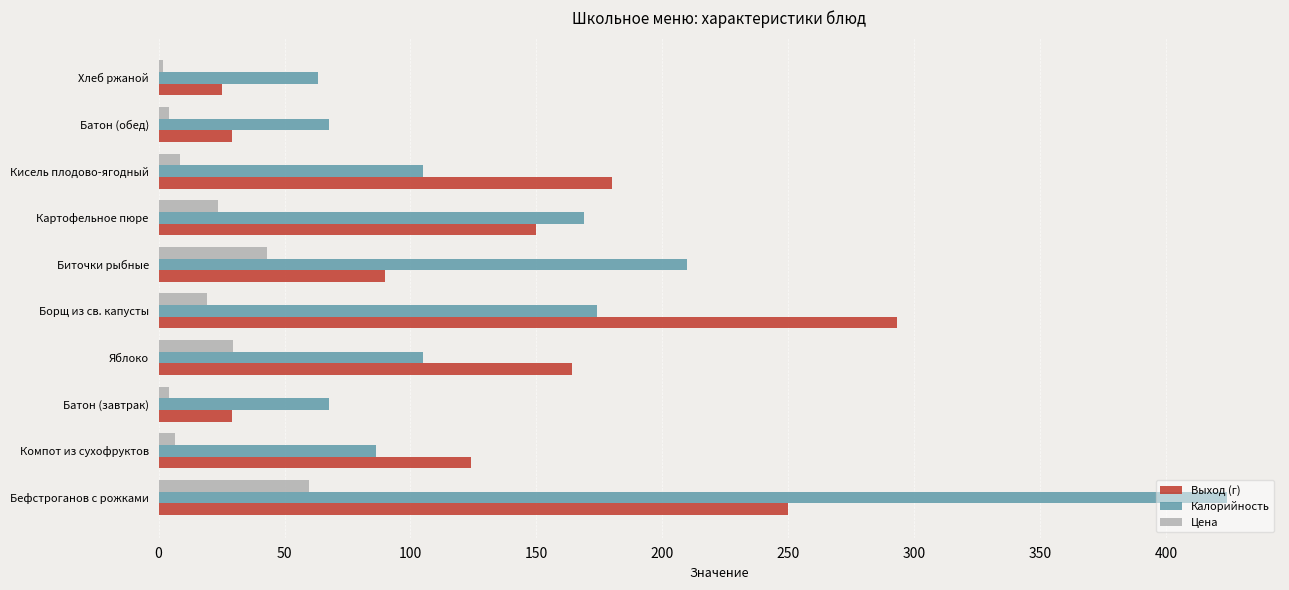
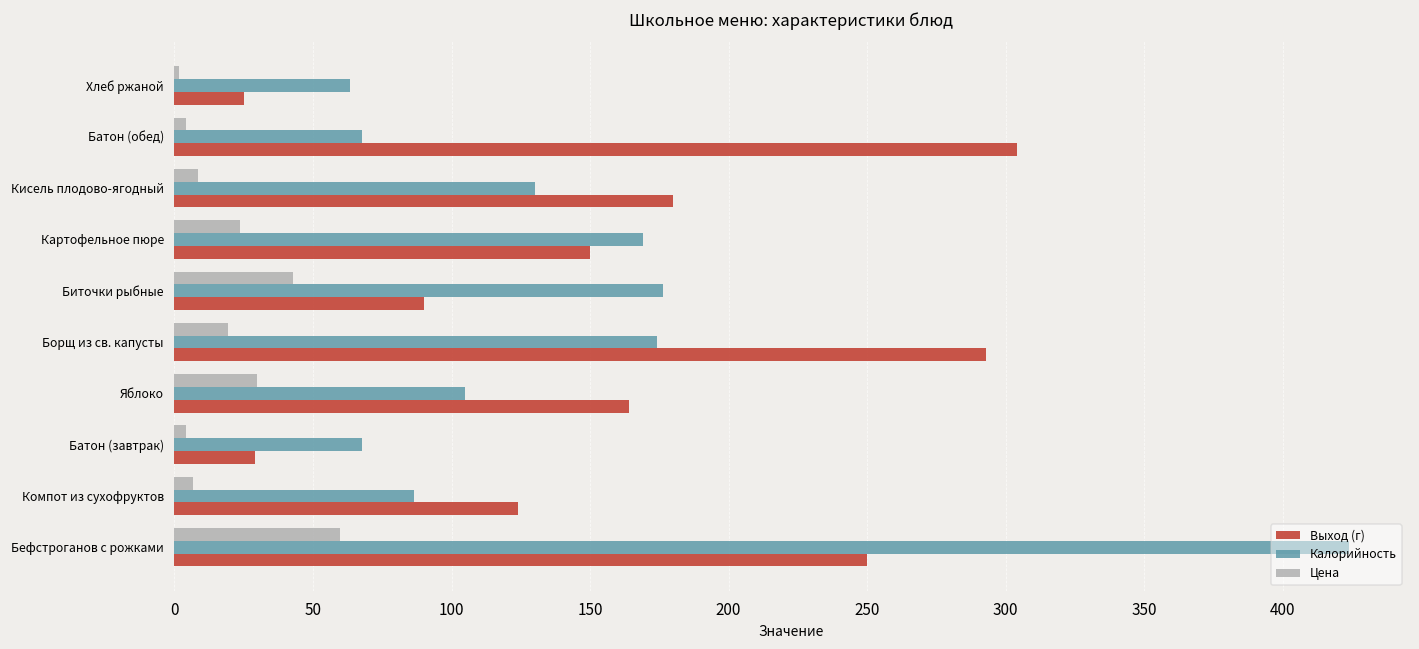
Выход (г), Батон (обед): 29 -> 304
Калорийность, Кисель плодово-ягодный: 105 -> 130
Калорийность, Биточки рыбные: 210 -> 176
